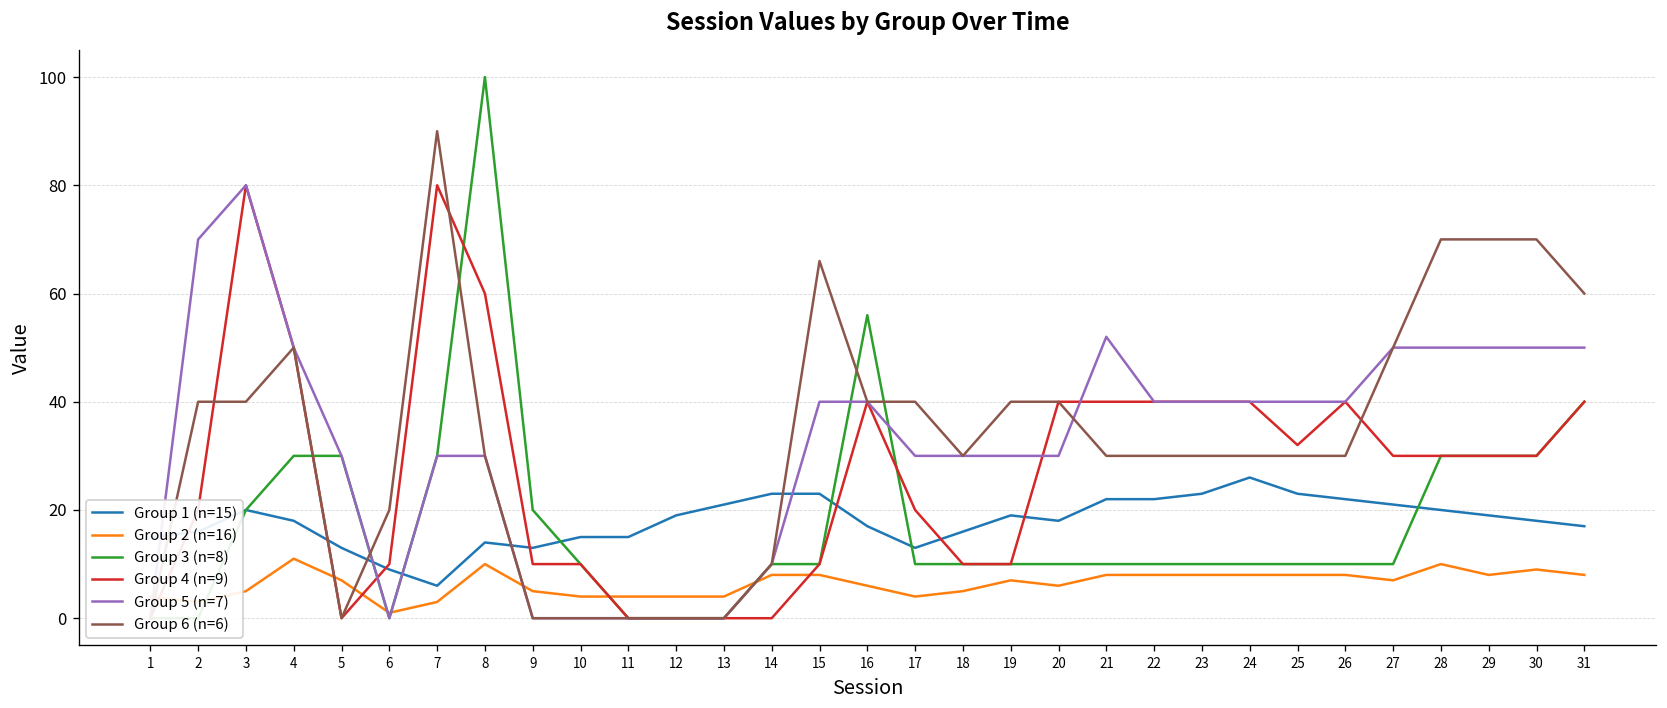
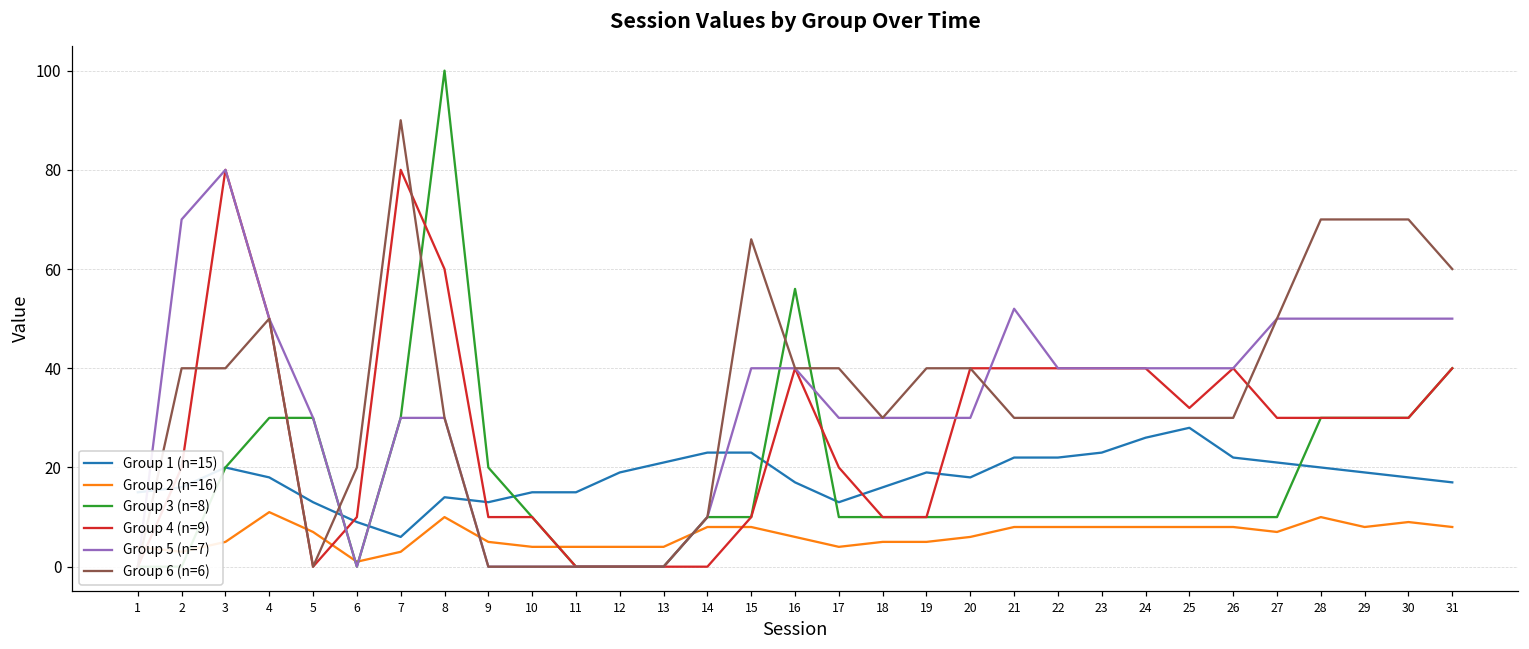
Group 2 (n=16), 19: 7 -> 5
Group 1 (n=15), 25: 23 -> 28
